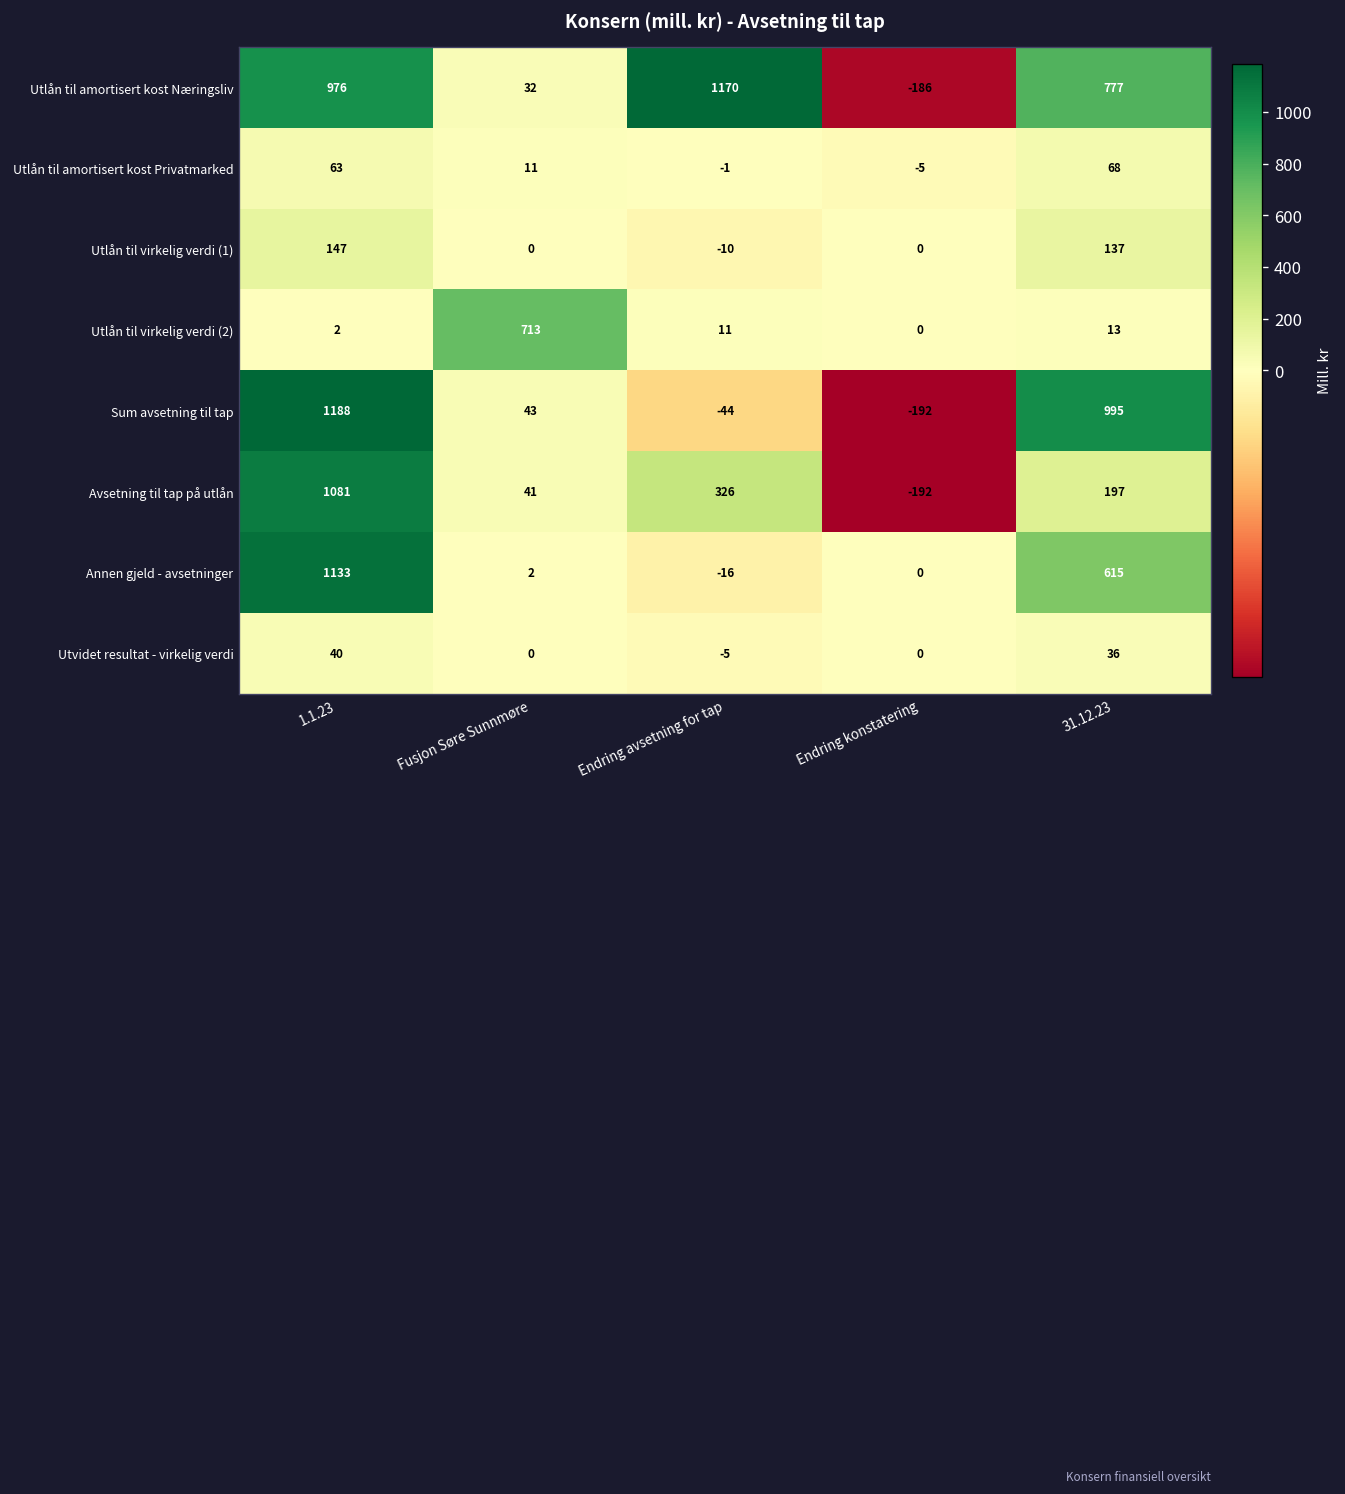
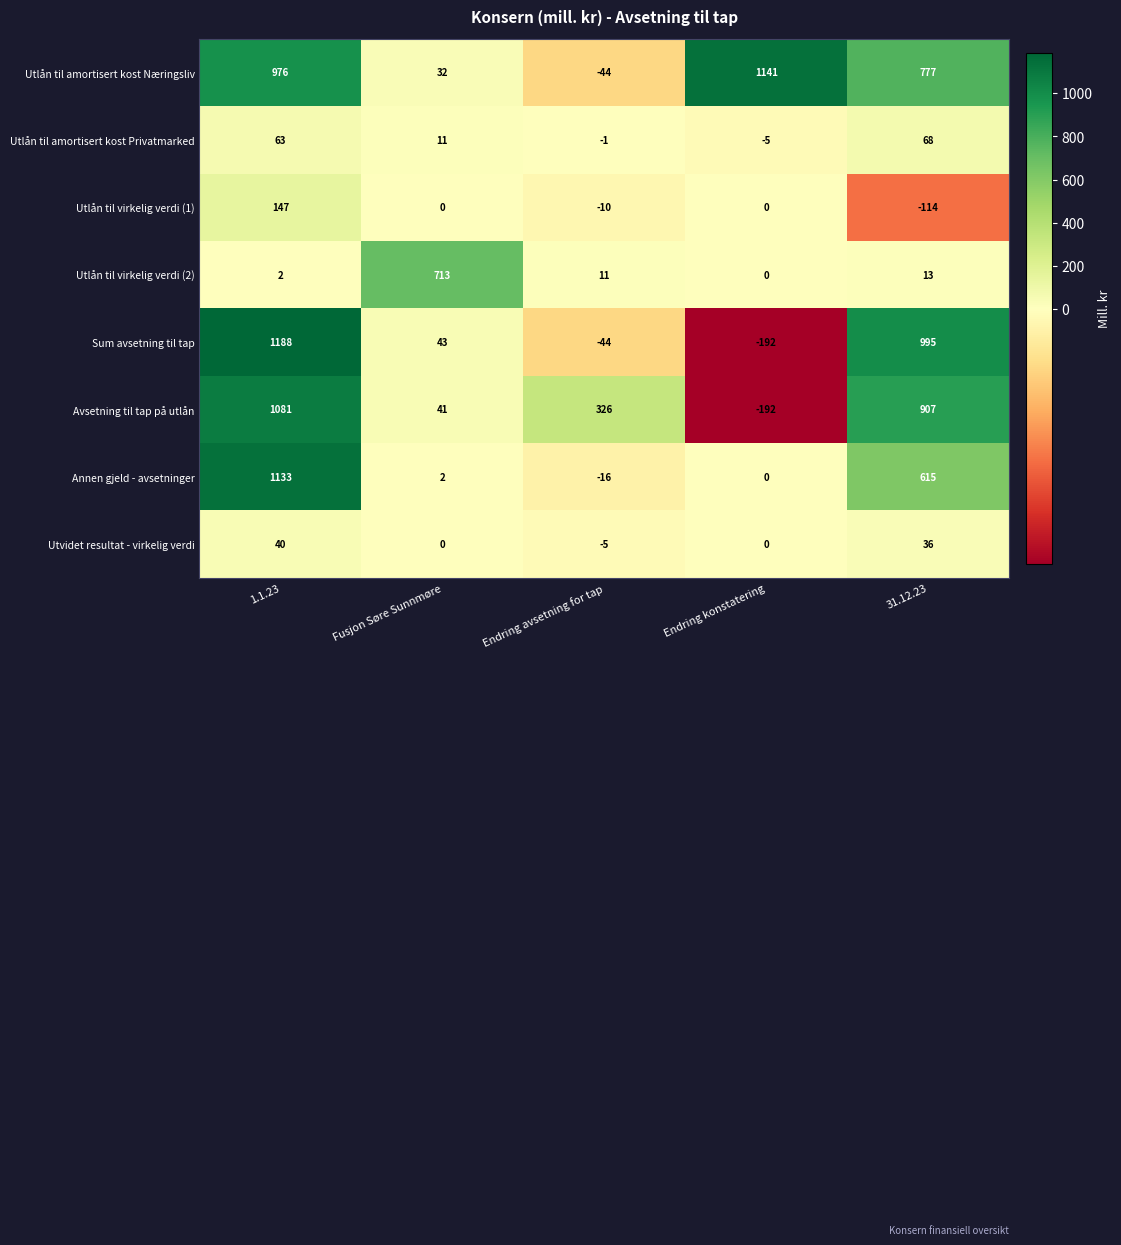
Utlån til amortisert kost Næringsliv, Endring avsetning for tap: 1170 -> -44
Utlån til amortisert kost Næringsliv, Endring konstatering: -186 -> 1141
Utlån til virkelig verdi (1), 31.12.23: 137 -> -114
Avsetning til tap på utlån, 31.12.23: 197 -> 907
